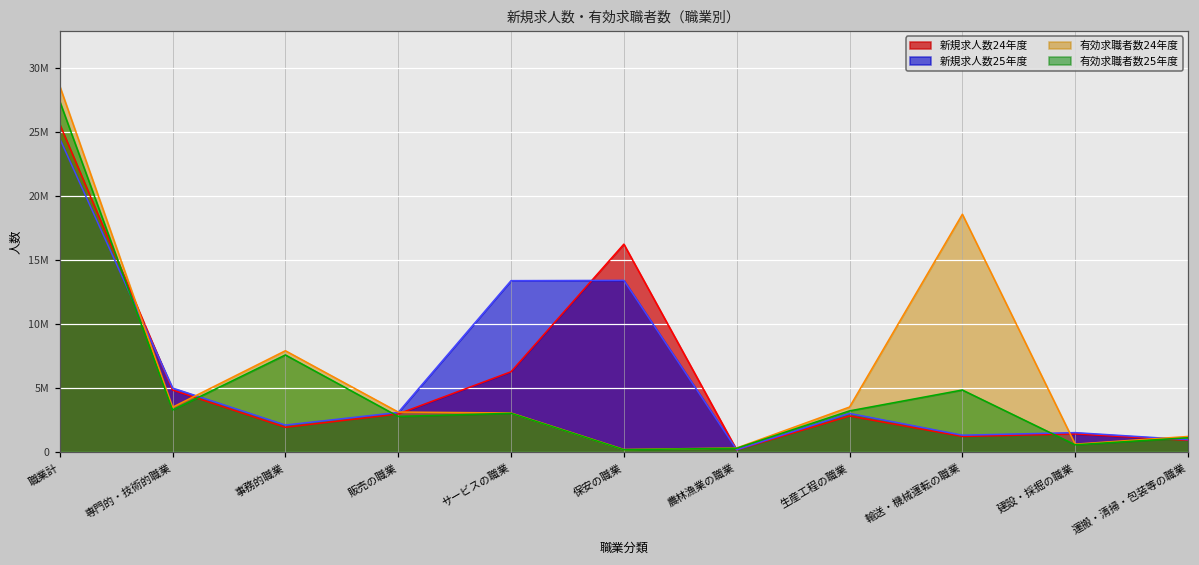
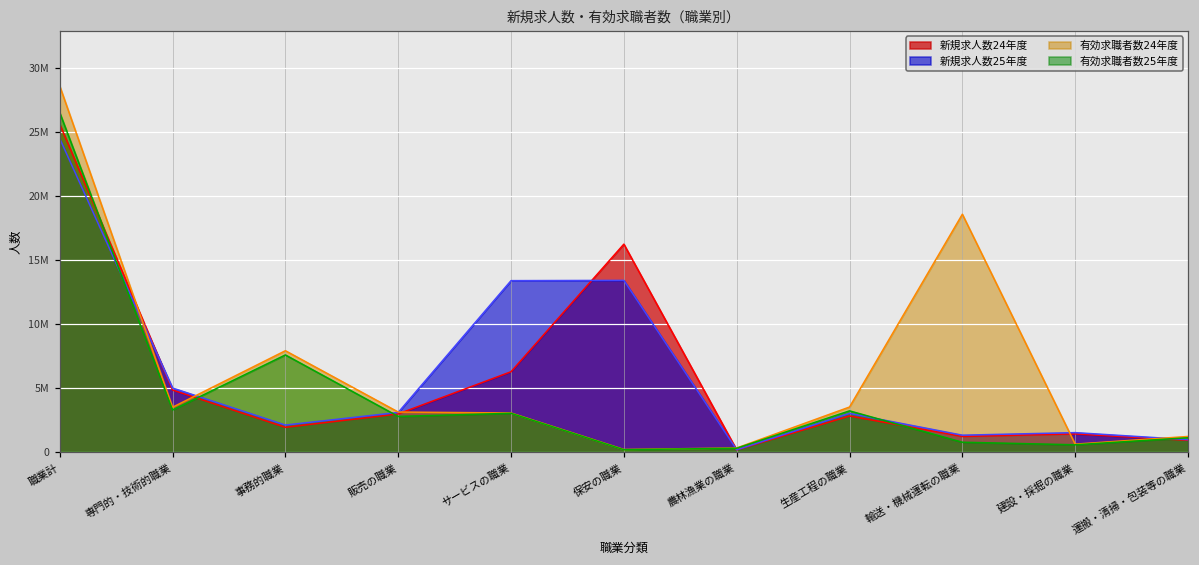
有効求職者数25年度, 職業計: 27400000 -> 26500000
有効求職者数25年度, 輸送・機械運転の職業: 4800000 -> 800000
